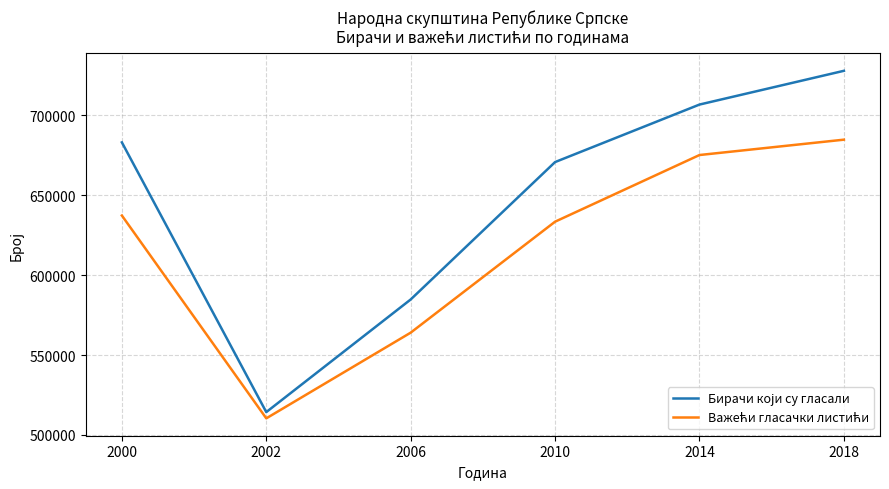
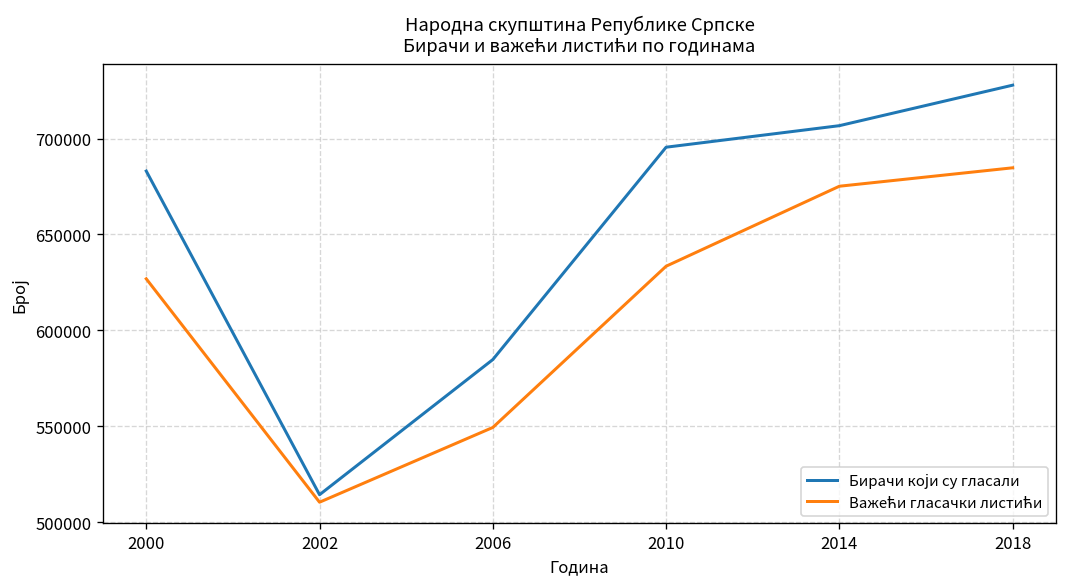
Важећи гласачки листићи, 2000: 637000 -> 627000
Важећи гласачки листићи, 2006: 564000 -> 549000
Бирачи који су гласали, 2010: 671000 -> 695000
